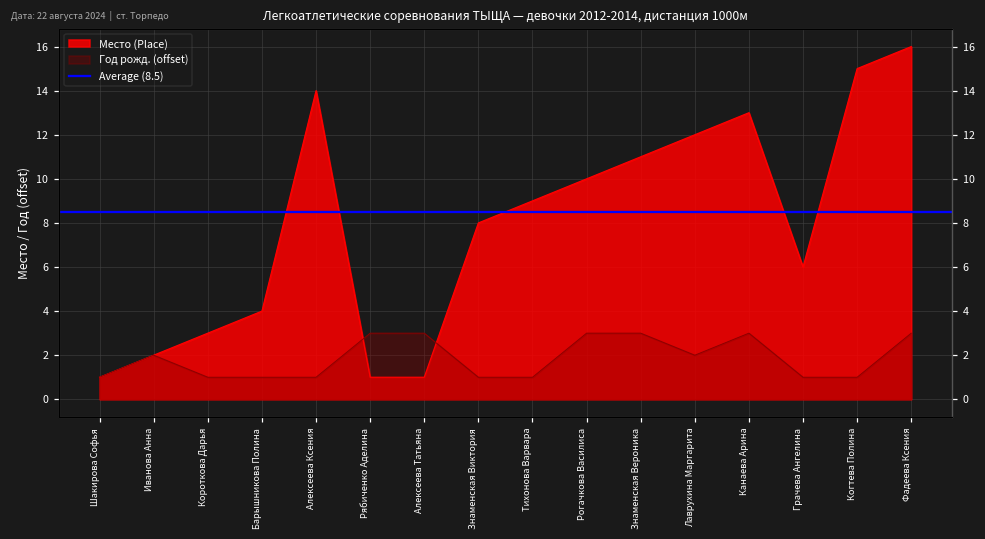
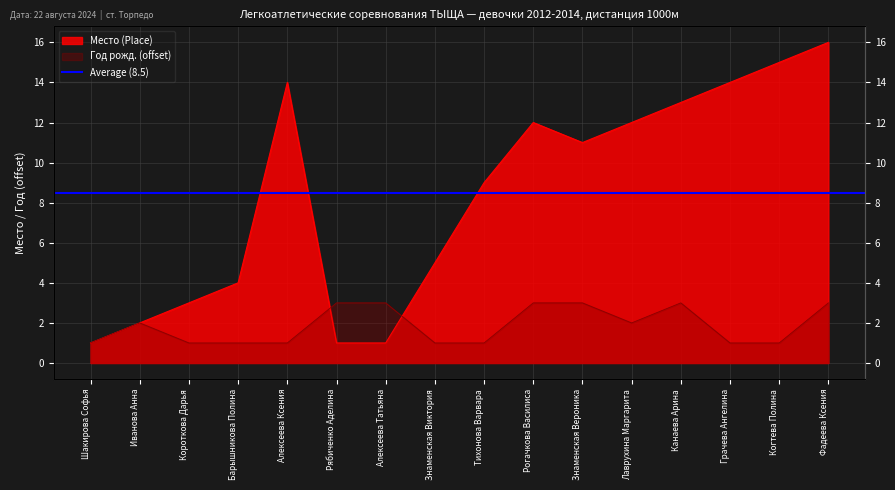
Место (Place), Знаменская Виктория: 8 -> 5
Место (Place), Рогачкова Василиса: 10 -> 12
Место (Place), Грачева Ангелина: 6 -> 14
